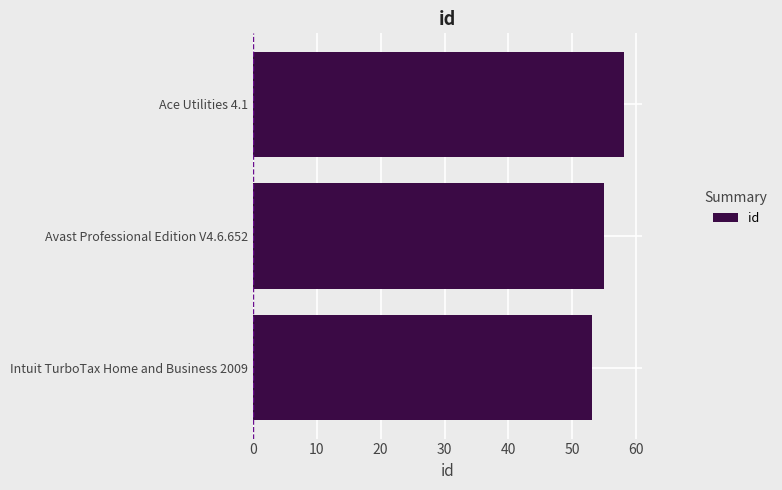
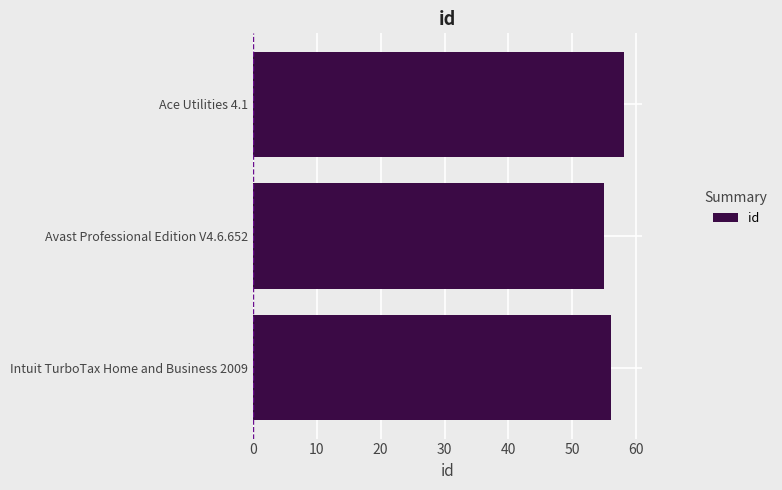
Intuit TurboTax Home and Business 2009: 53 -> 56
